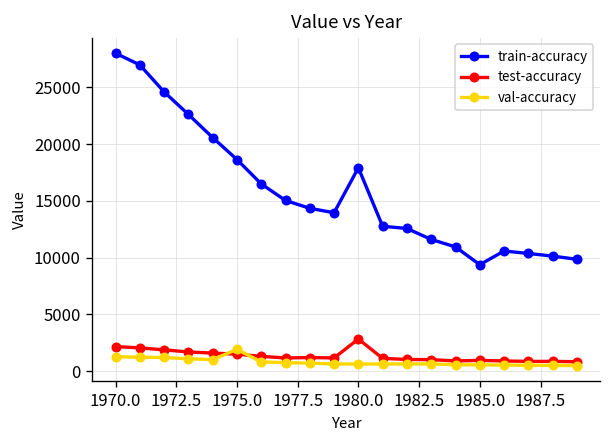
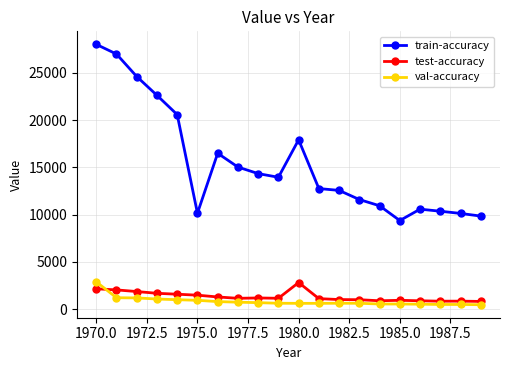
val-accuracy, 1970.0: 1000 -> 3000
train-accuracy, 1975.0: 19000 -> 10000
val-accuracy, 1975.0: 2000 -> 1000
